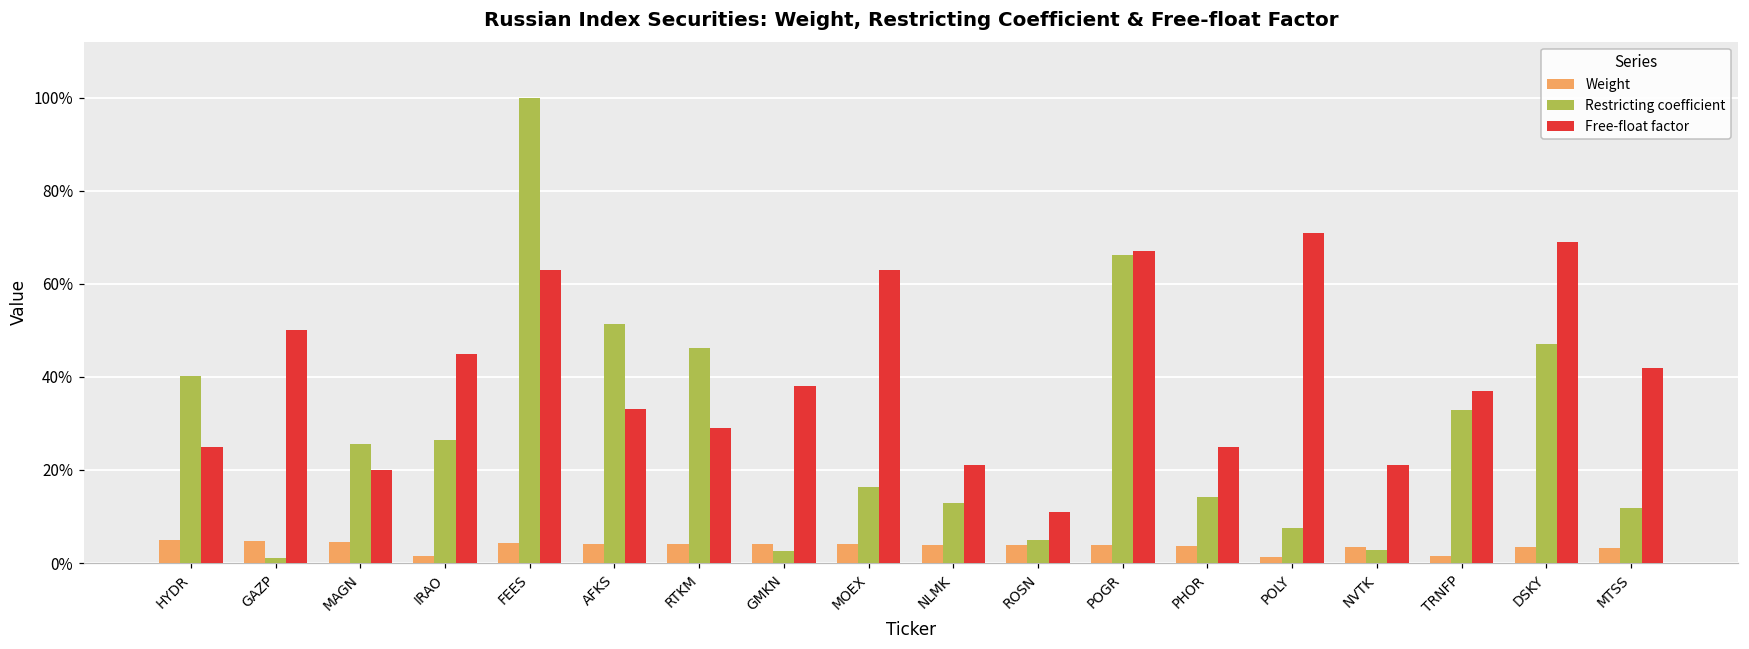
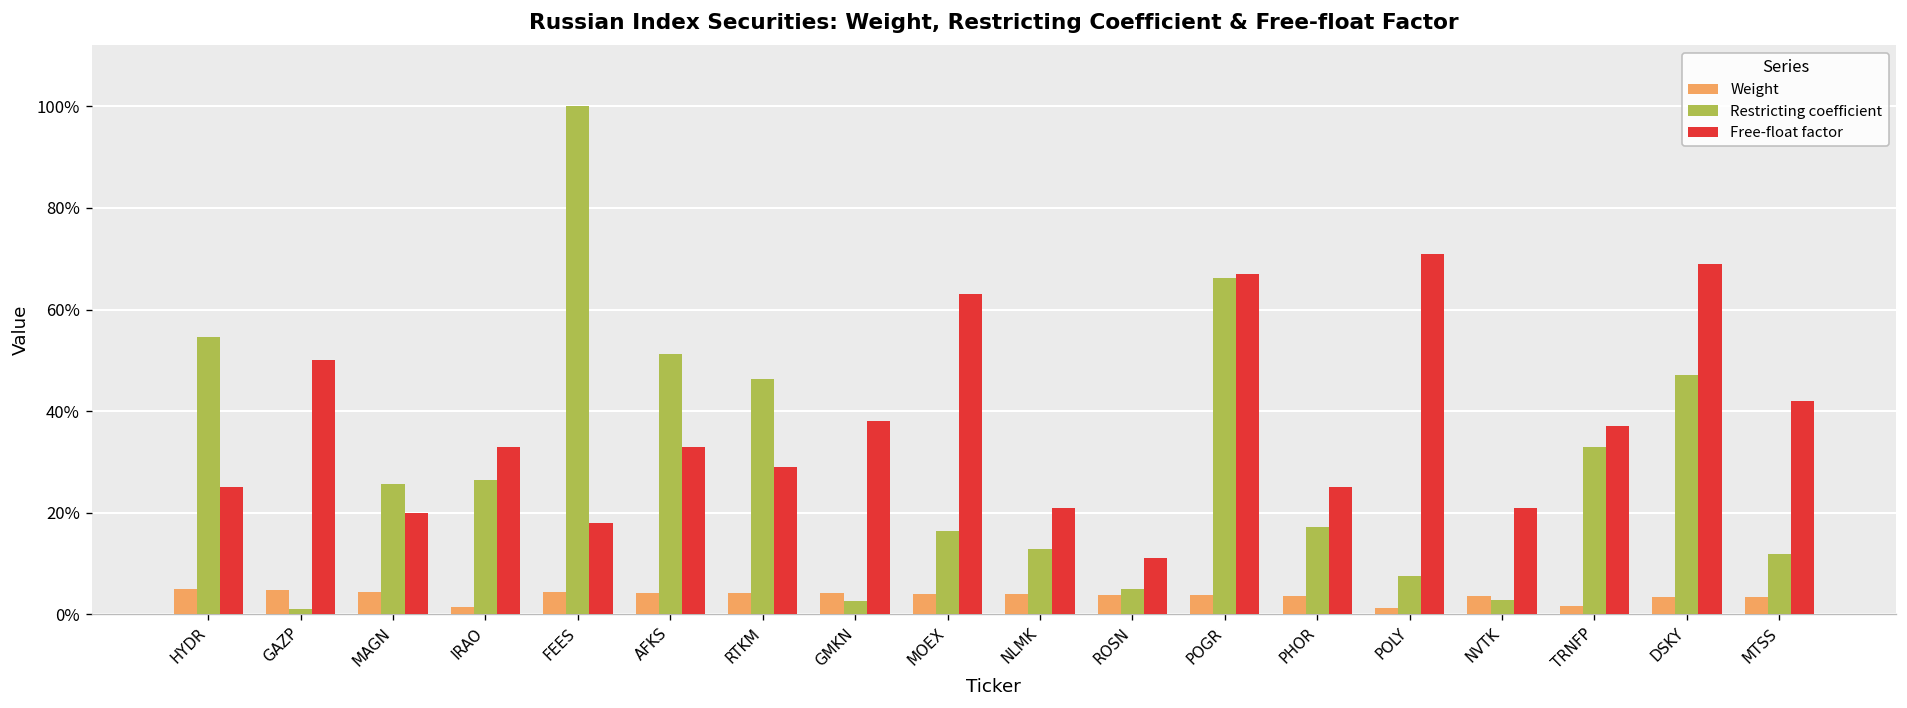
Restricting coefficient, HYDR: 40% -> 55%
Free-float factor, IRAO: 45% -> 33%
Free-float factor, FEES: 63% -> 18%
Restricting coefficient, PHOR: 14% -> 17%
